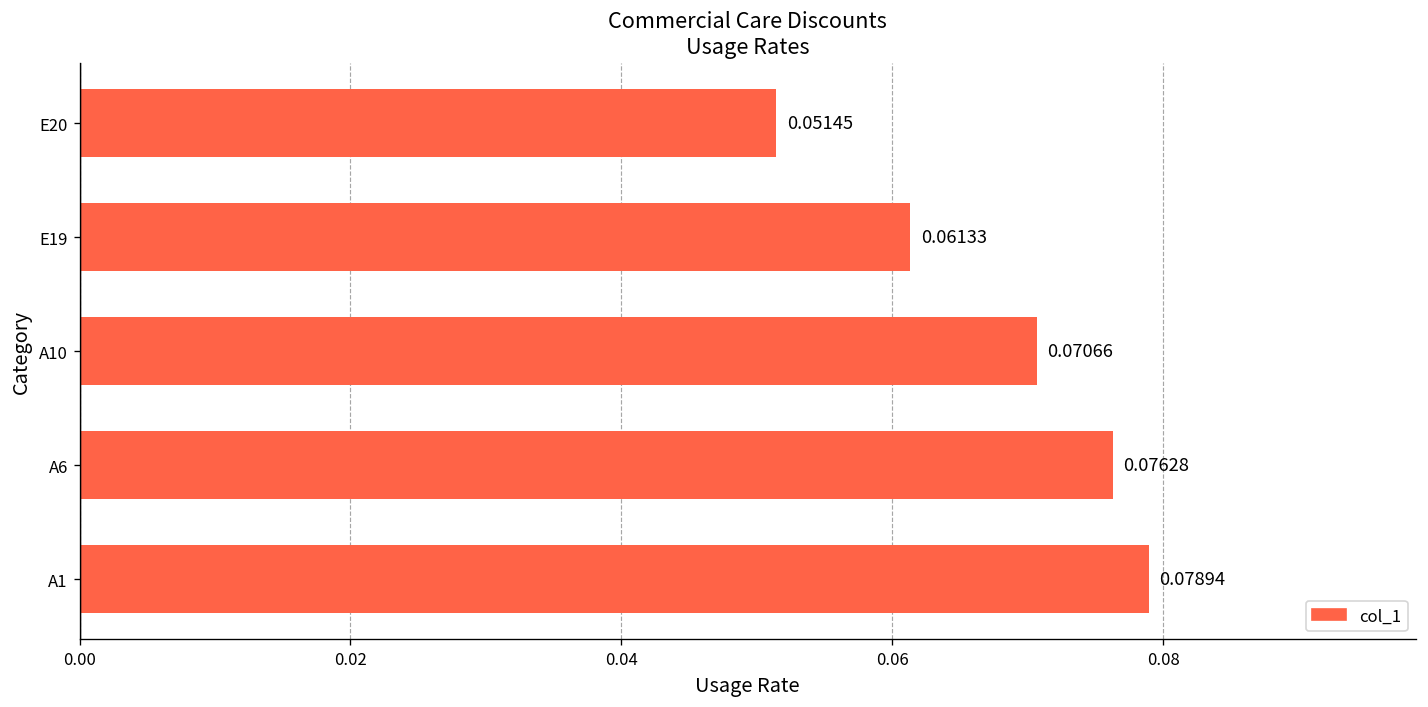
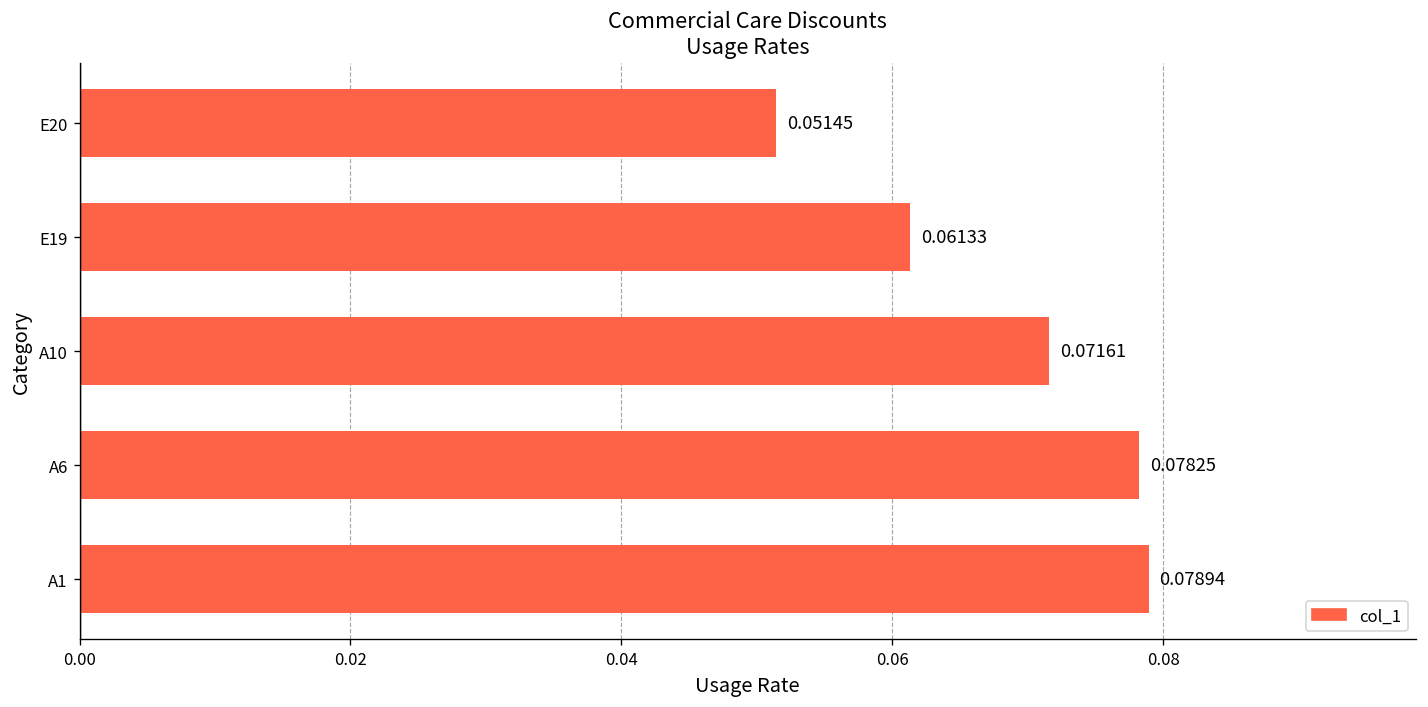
A10: 0.07066 -> 0.07161
A6: 0.07628 -> 0.07825
